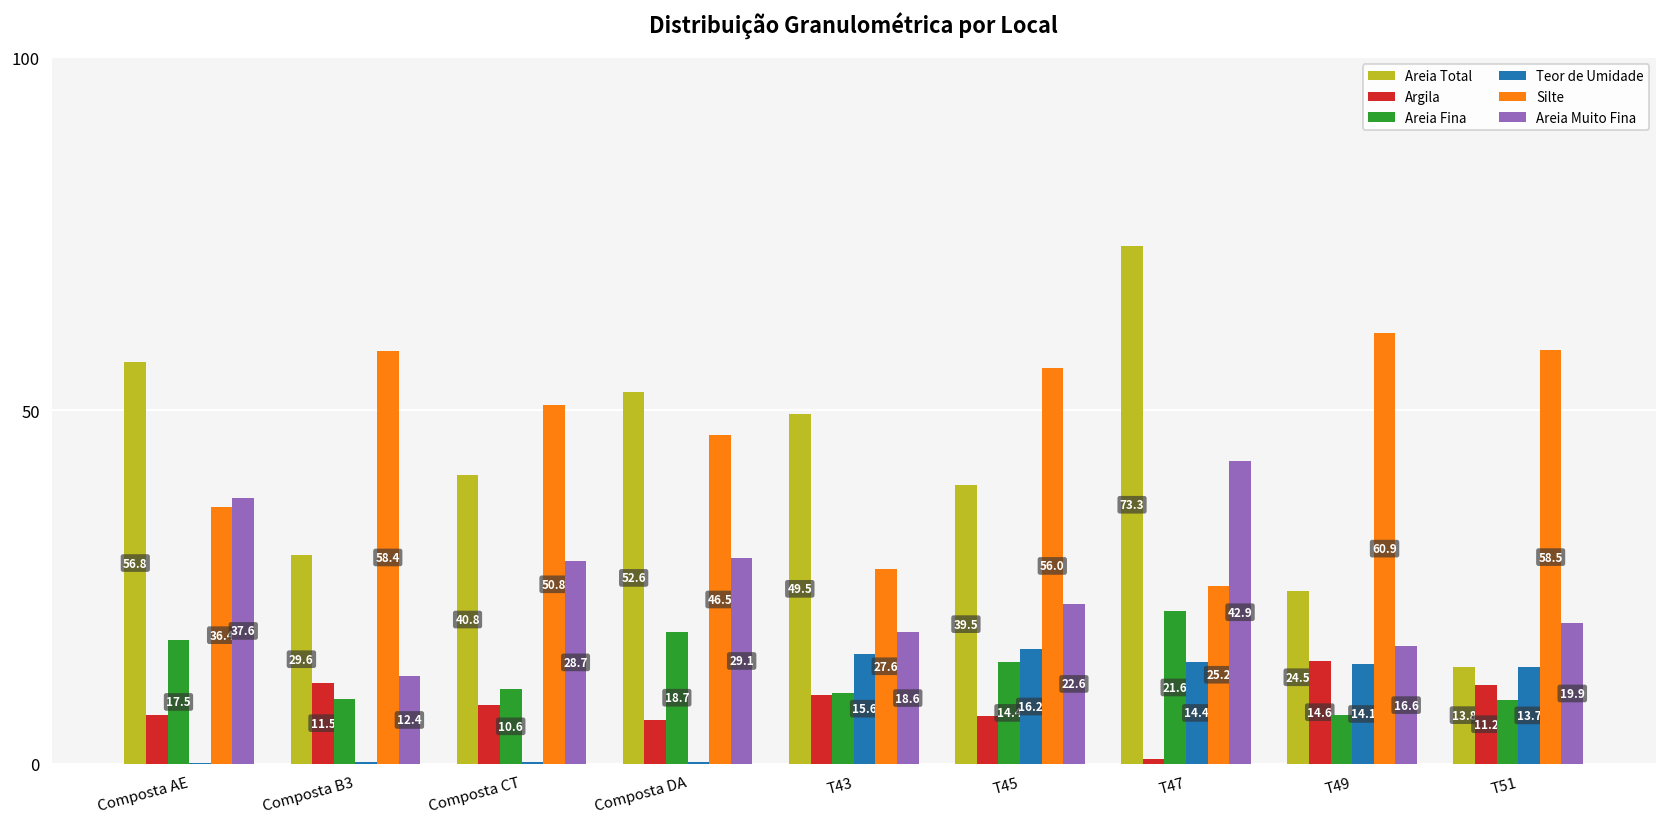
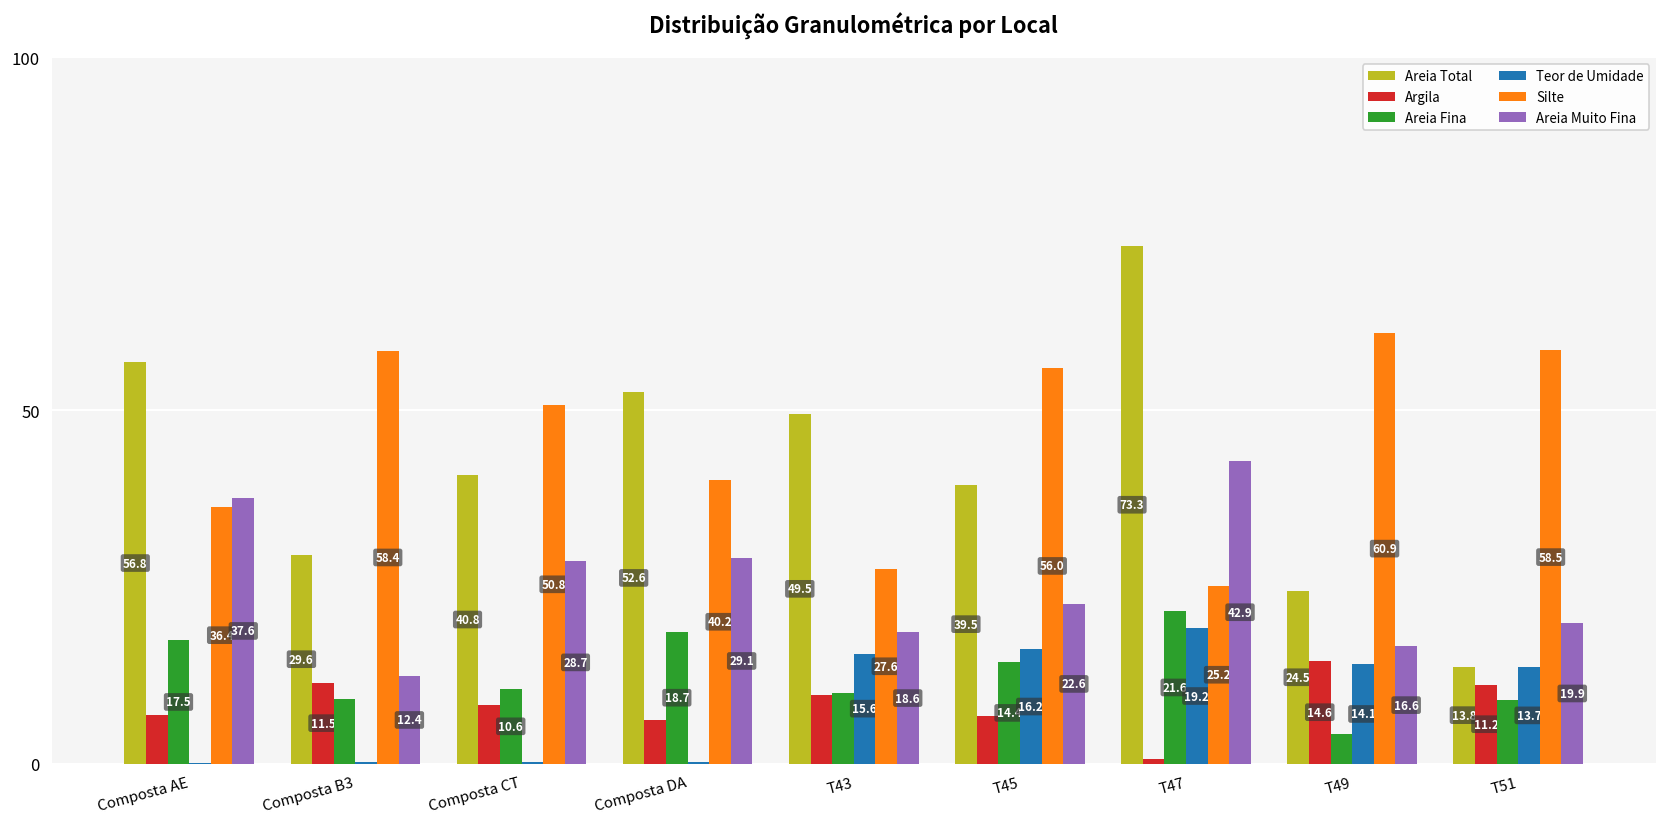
Silte, Composta DA: 46.5 -> 40.2
Teor de Umidade, T47: 14.4 -> 19.2
Areia Fina, T49: 7 -> 4
